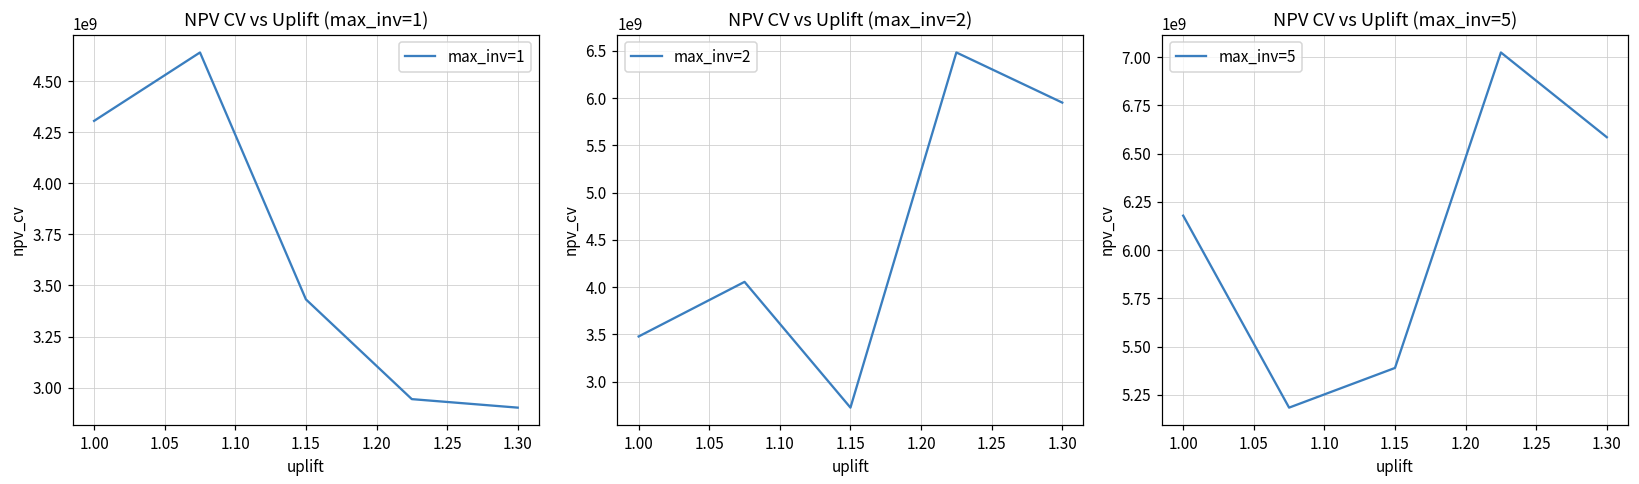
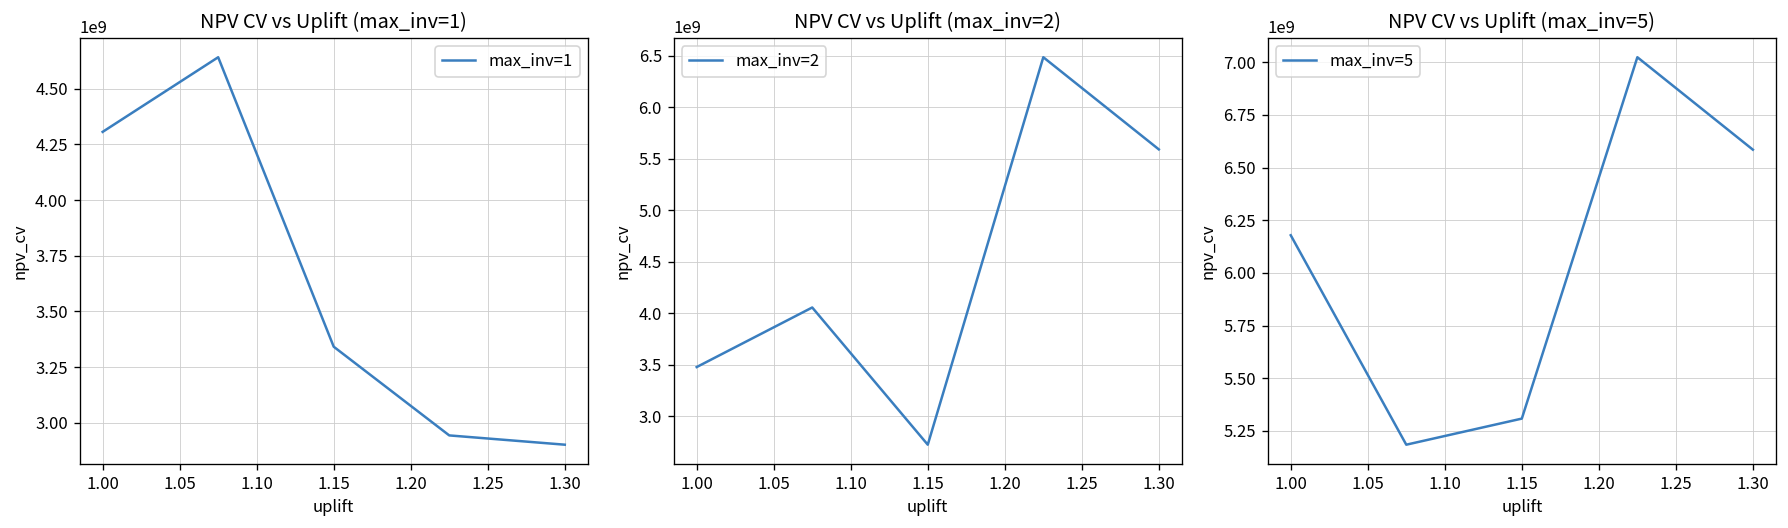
NPV CV vs Uplift (max_inv=1), 1.15: 3430000000 -> 3340000000
NPV CV vs Uplift (max_inv=2), 1.30: 6000000000 -> 5600000000
NPV CV vs Uplift (max_inv=5), 1.15: 5390000000 -> 5310000000
